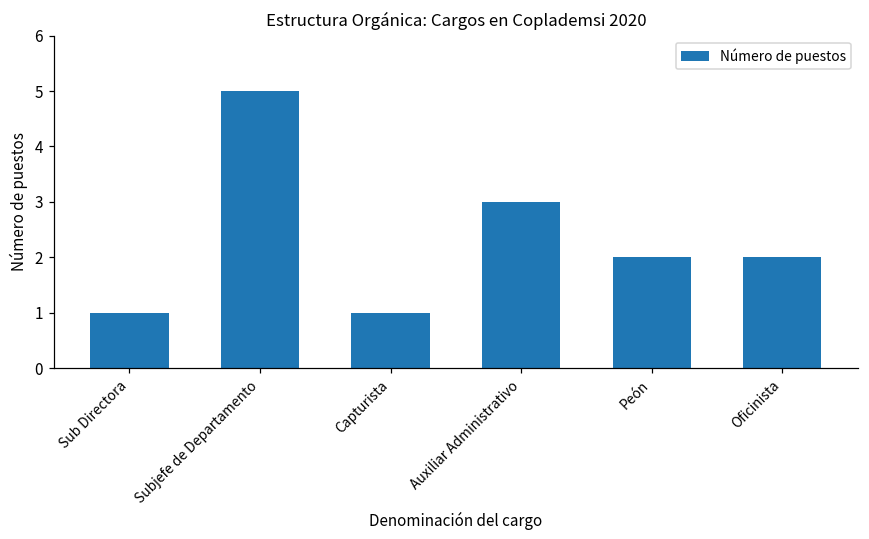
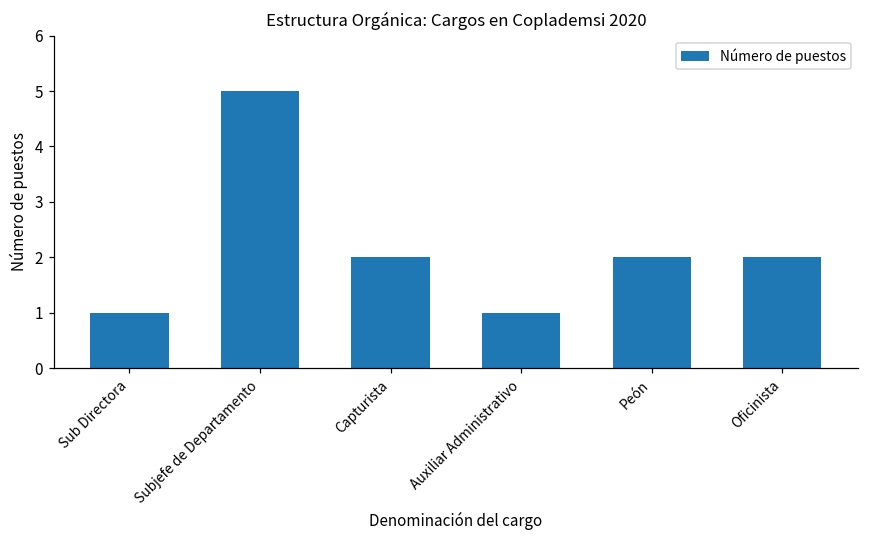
Capturista: 1 -> 2
Auxiliar Administrativo: 3 -> 1
